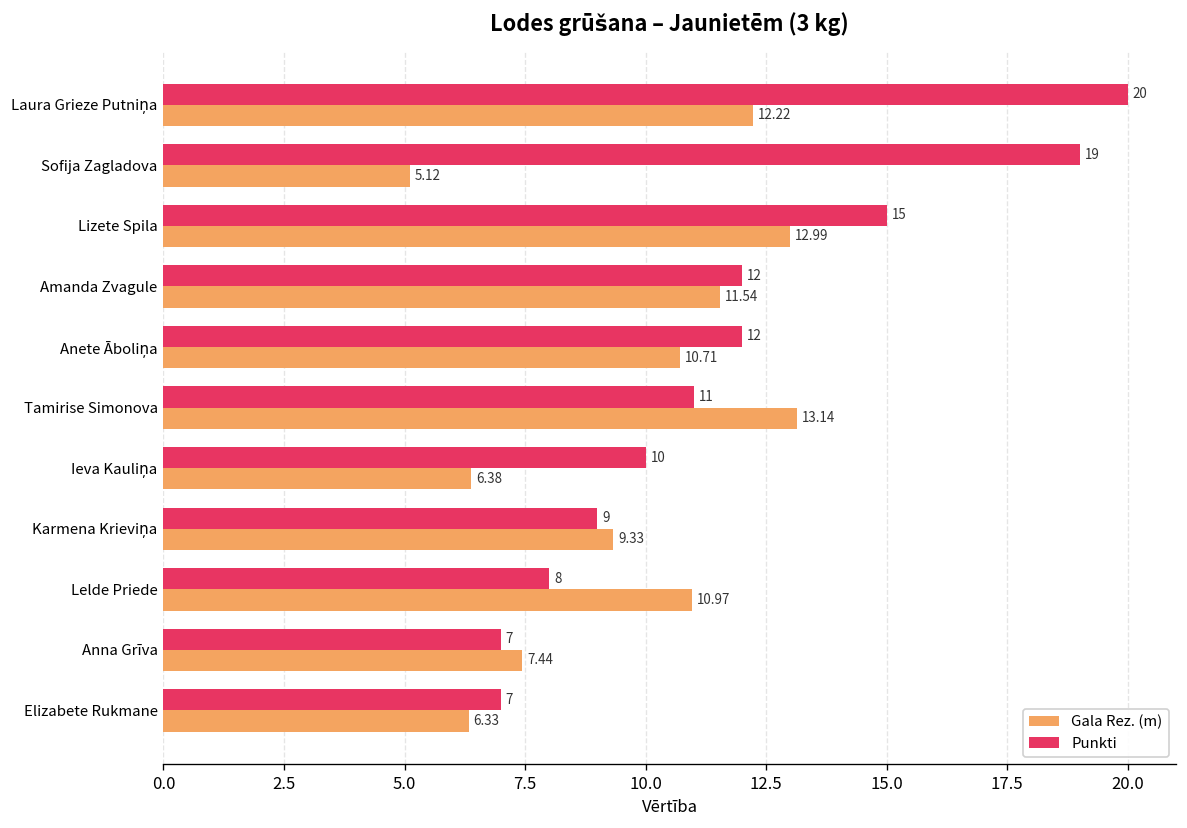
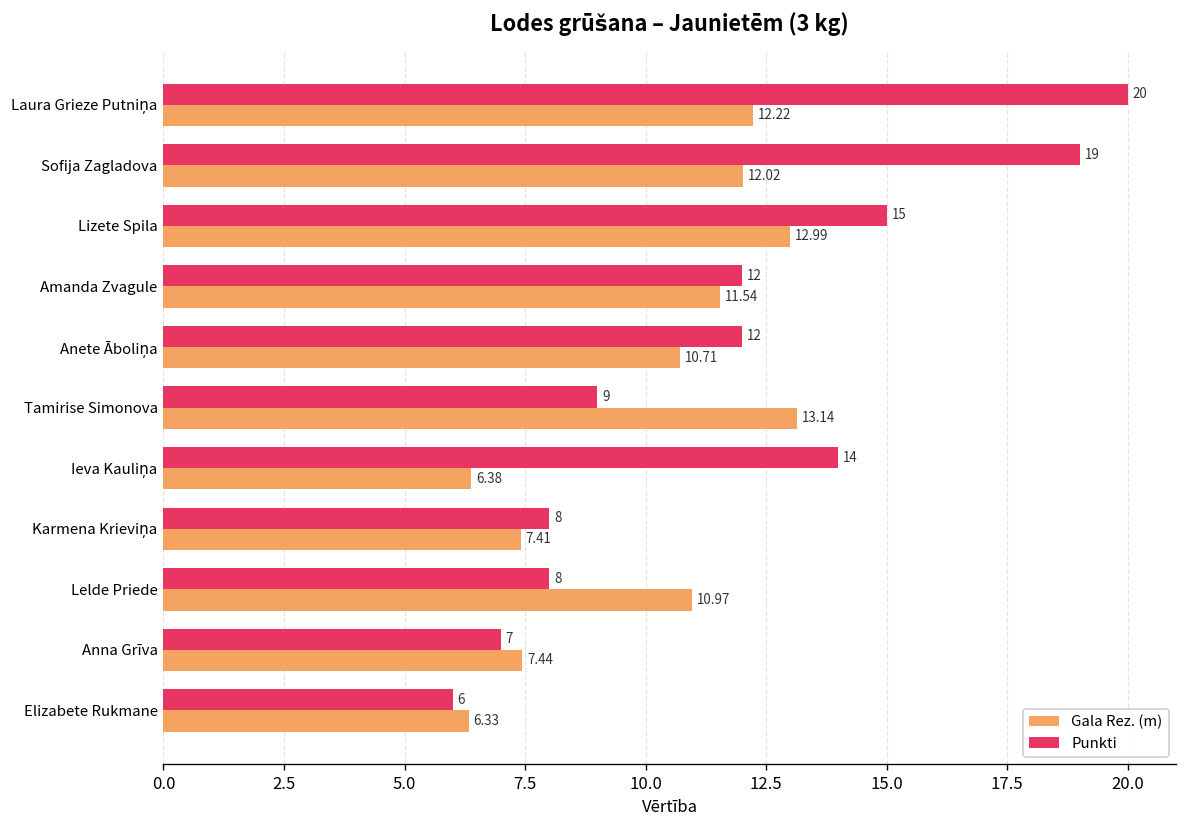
Gala Rez. (m), Sofija Zagladova: 5.12 -> 12.02
Punkti, Tamirise Simonova: 11 -> 9
Punkti, Ieva Kauliņa: 10 -> 14
Punkti, Karmena Krieviņa: 9 -> 8
Gala Rez. (m), Karmena Krieviņa: 9.33 -> 7.41
Punkti, Elizabete Rukmane: 7 -> 6
